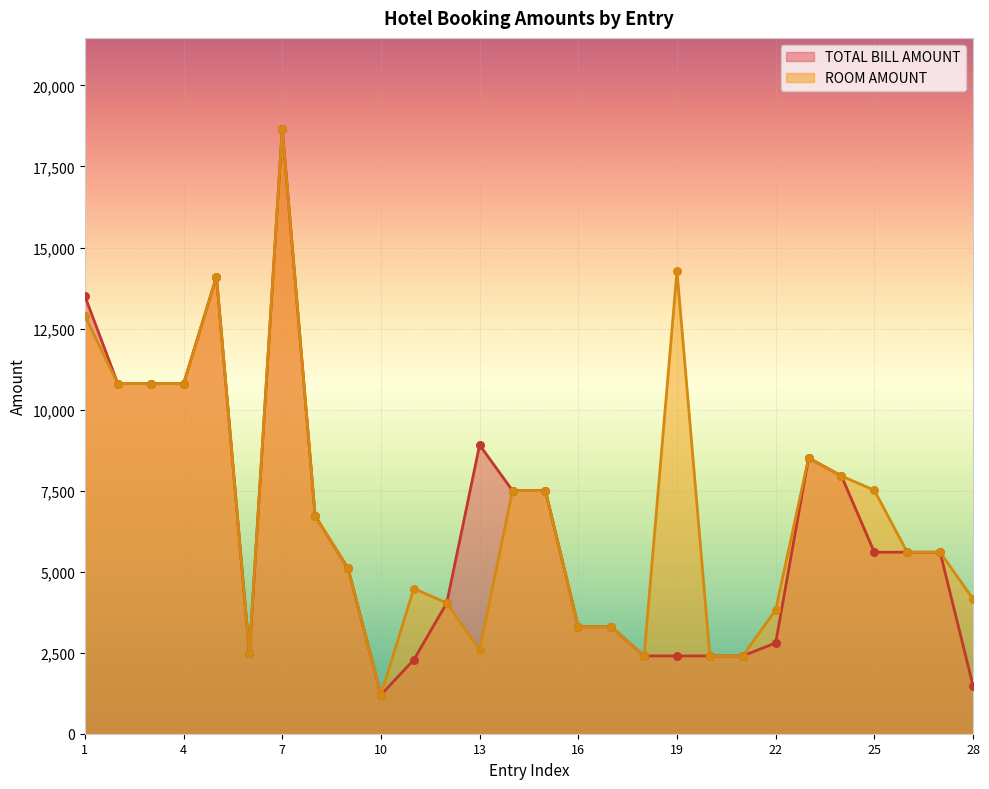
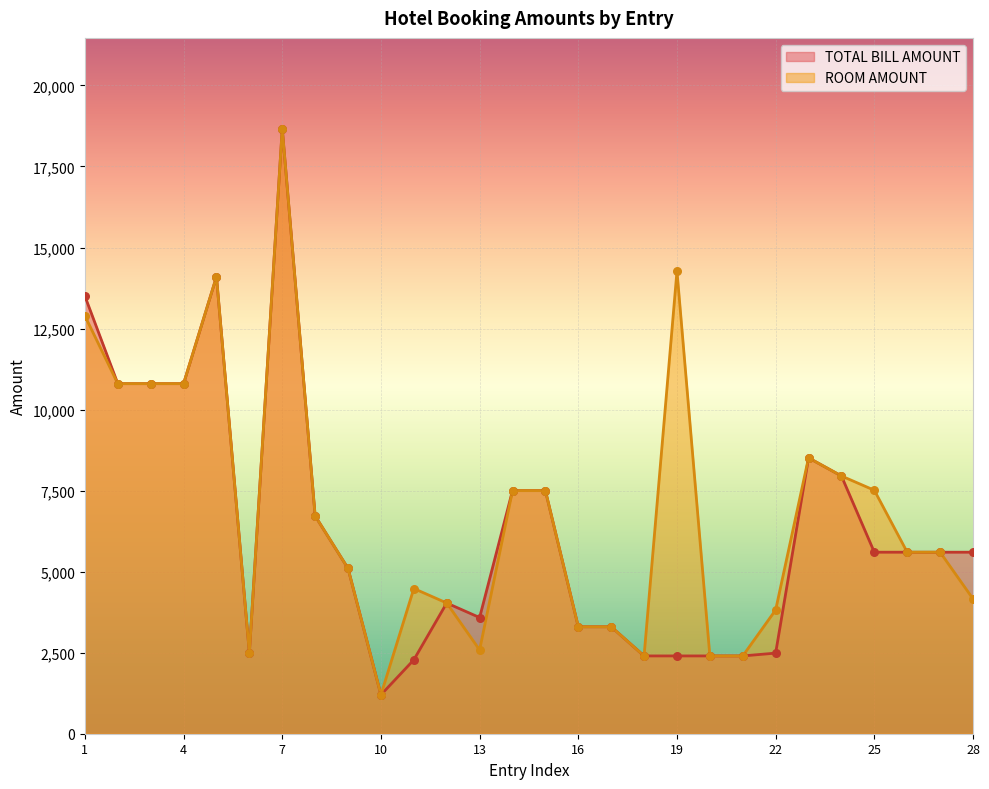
TOTAL BILL AMOUNT, 13: 8,900 -> 3,600
TOTAL BILL AMOUNT, 22: 2,800 -> 2,500
TOTAL BILL AMOUNT, 28: 1,500 -> 5,600
